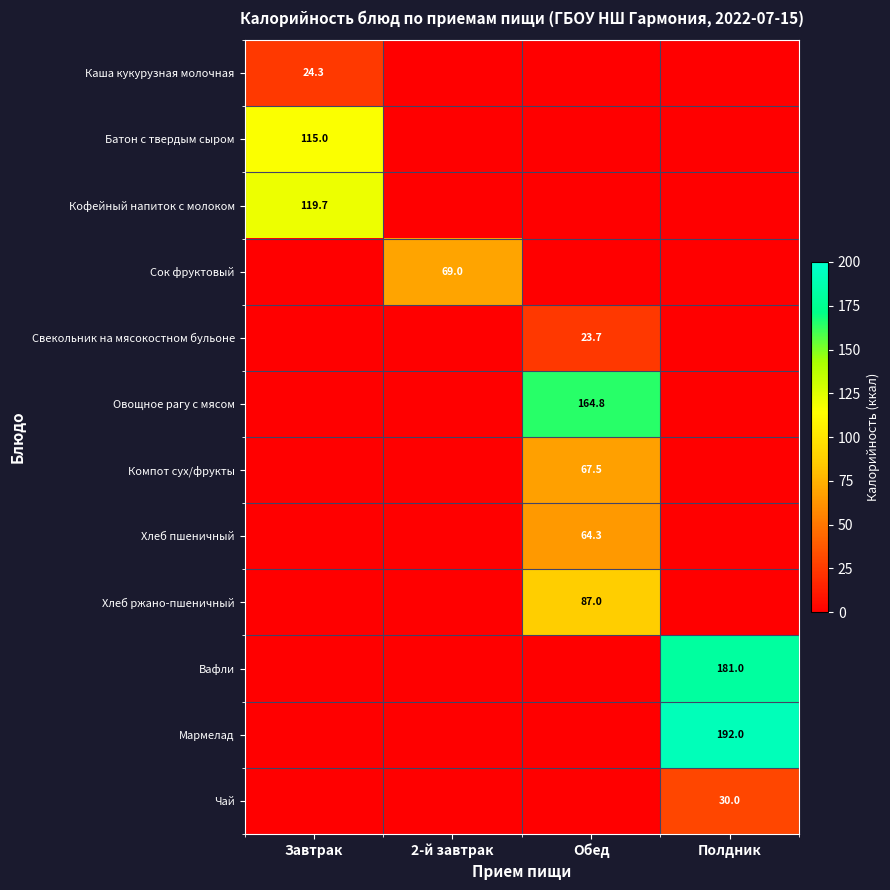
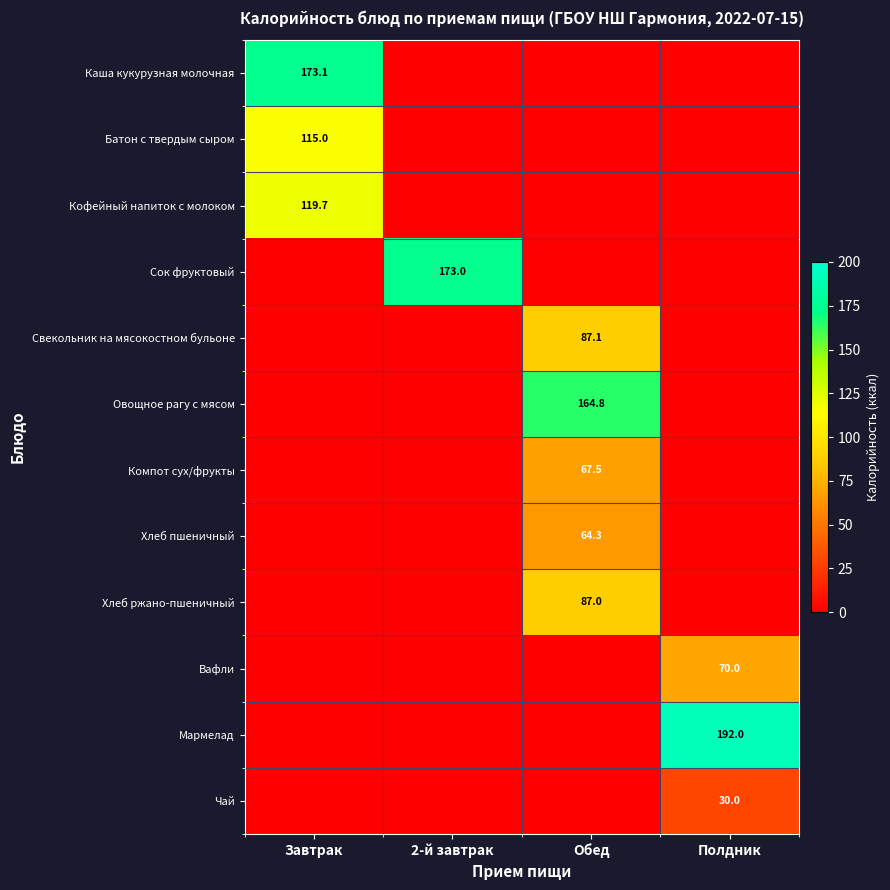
Каша кукурузная молочная, Завтрак: 24.3 -> 173.1
Сок фруктовый, 2-й завтрак: 69.0 -> 173.0
Свекольник на мясокостном бульоне, Обед: 23.7 -> 87.1
Вафли, Полдник: 181.0 -> 70.0
